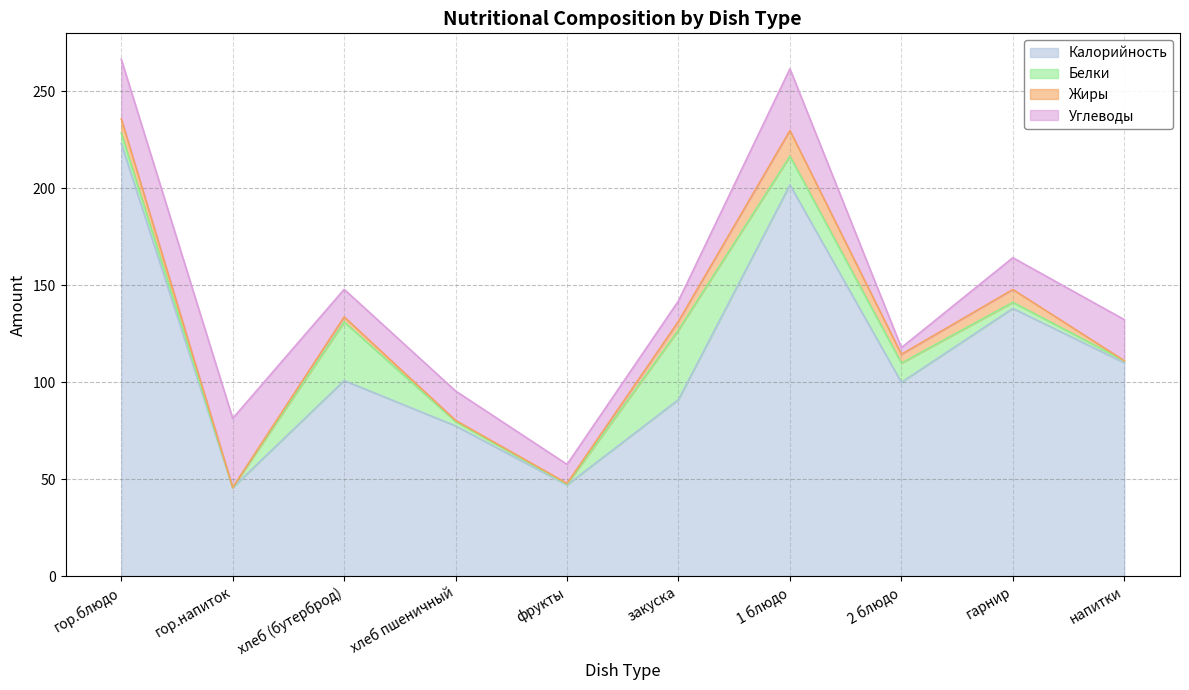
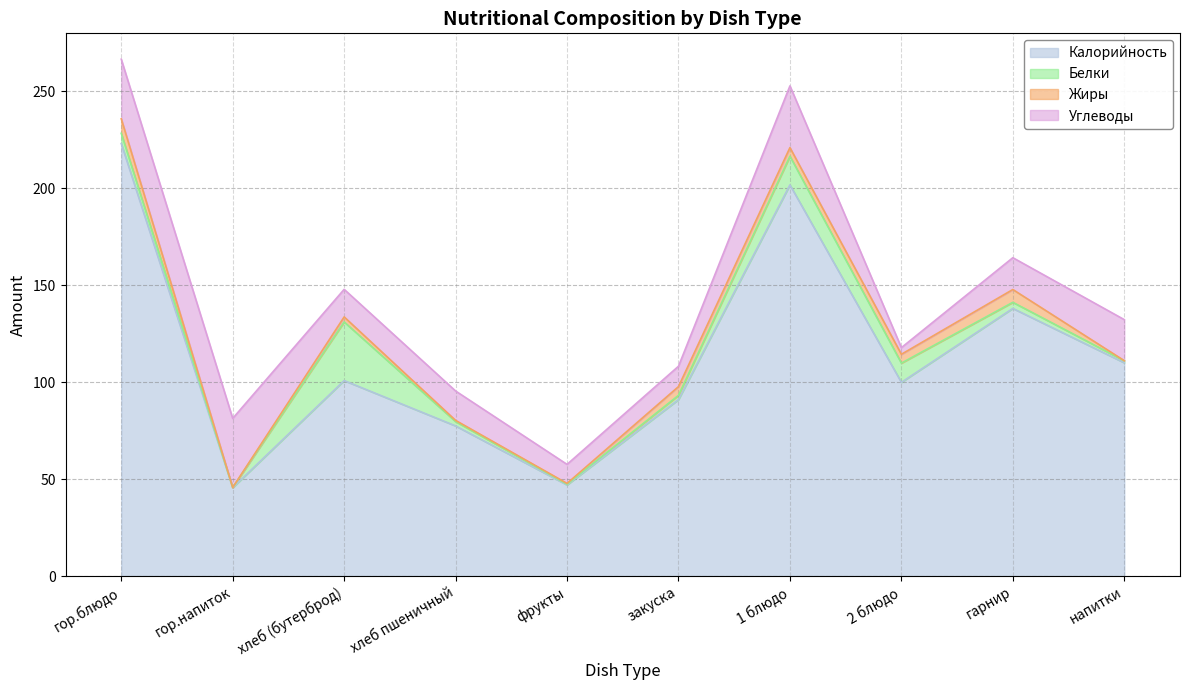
Белки, закуска: 36 -> 2
Жиры, 1 блюдо: 13 -> 4
